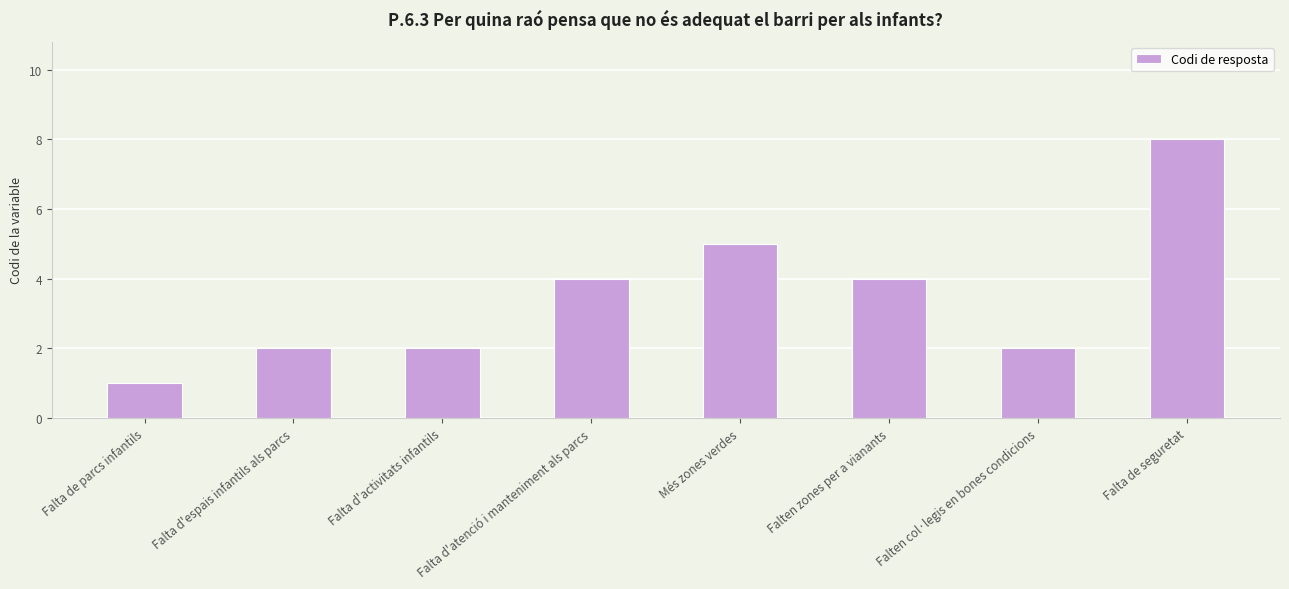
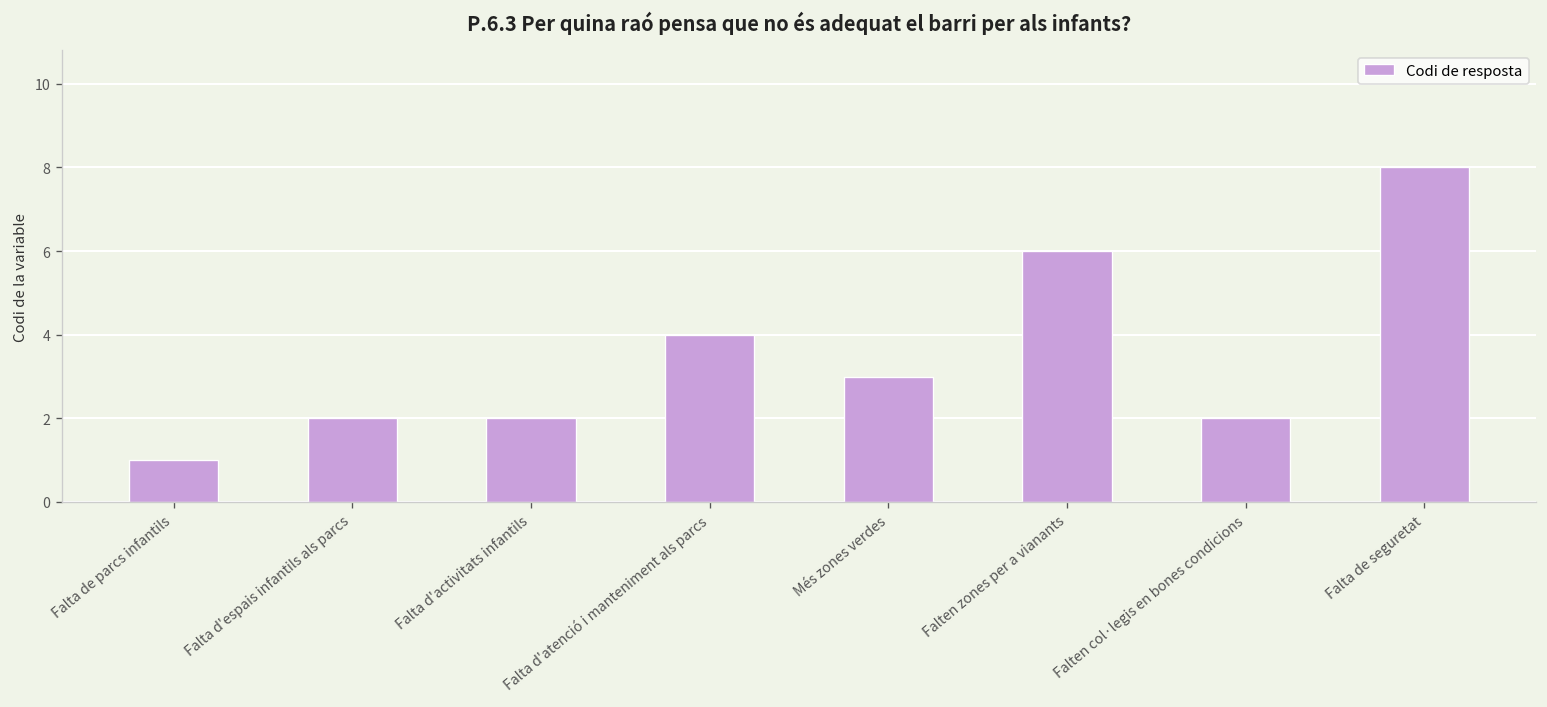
Més zones verdes: 5 -> 3
Falten zones per a vianants: 4 -> 6
